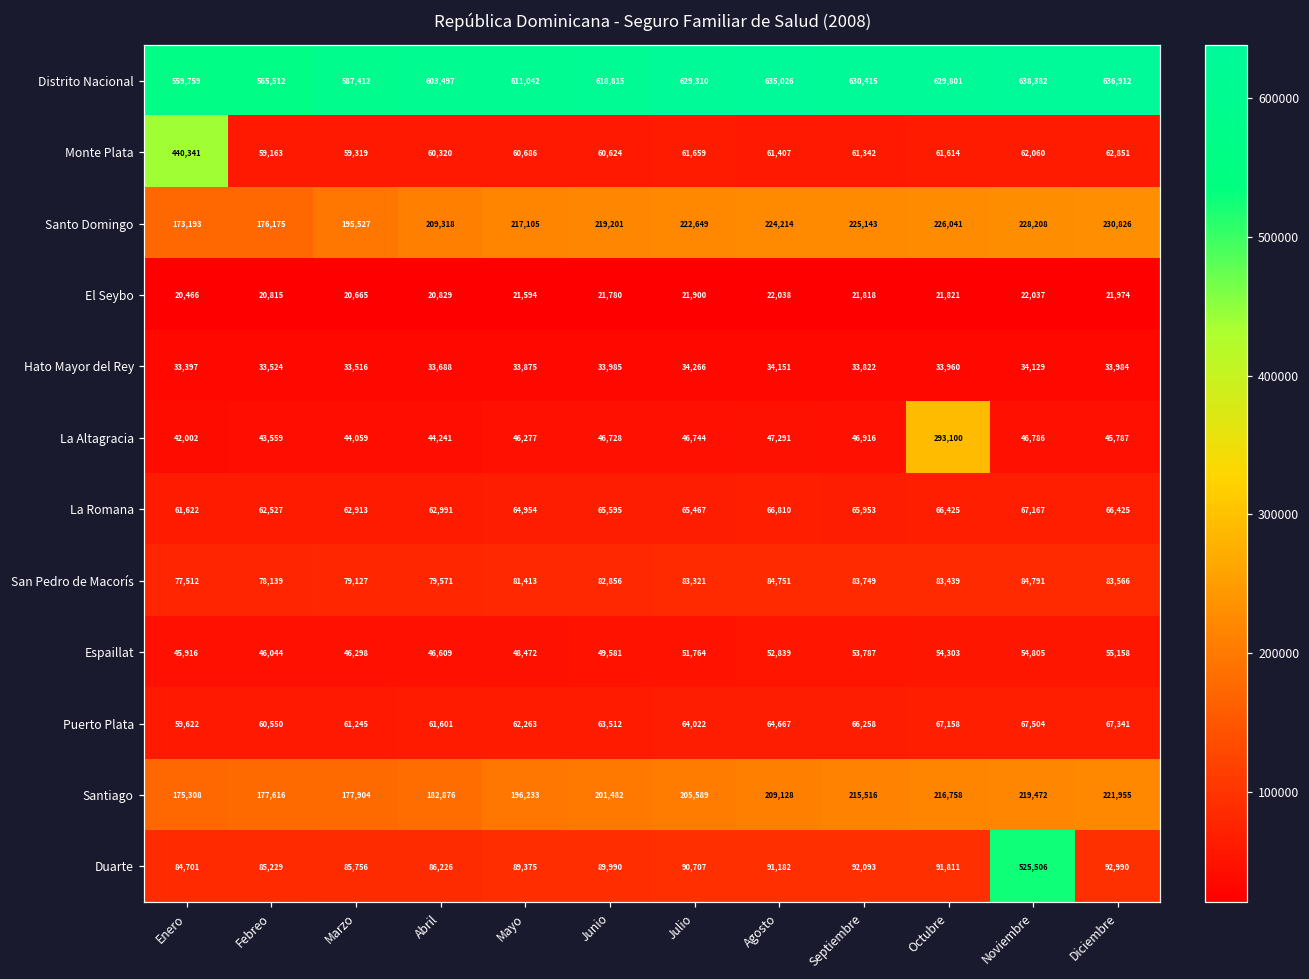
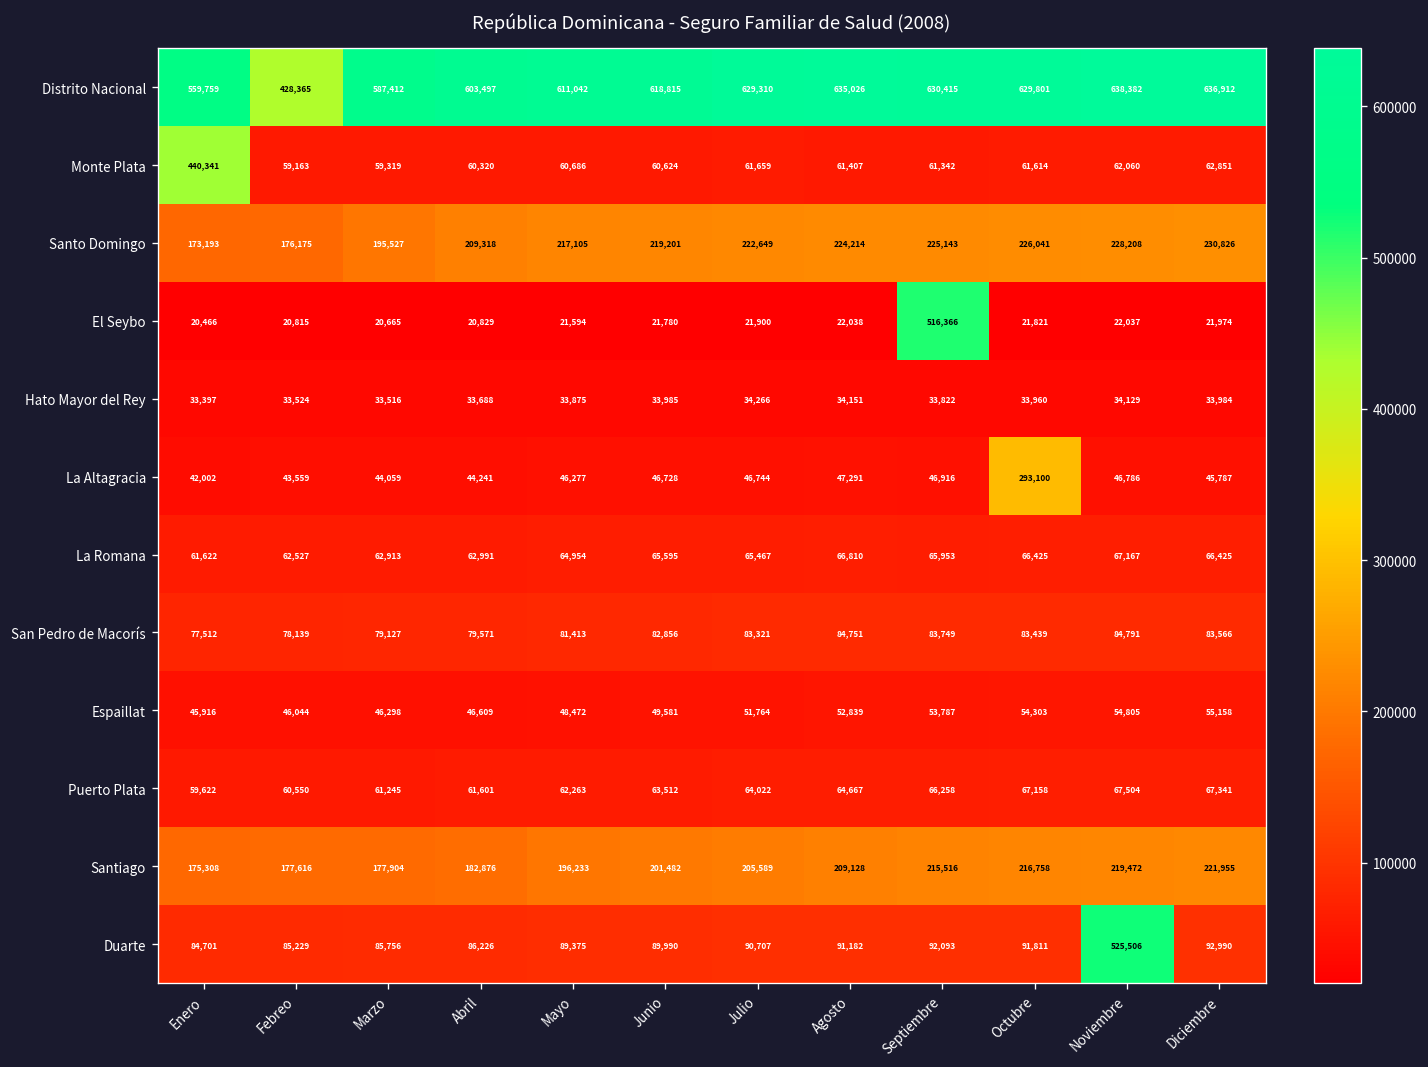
Distrito Nacional, Febreo: 565,512 -> 428,365
El Seybo, Septiembre: 21,818 -> 516,366
